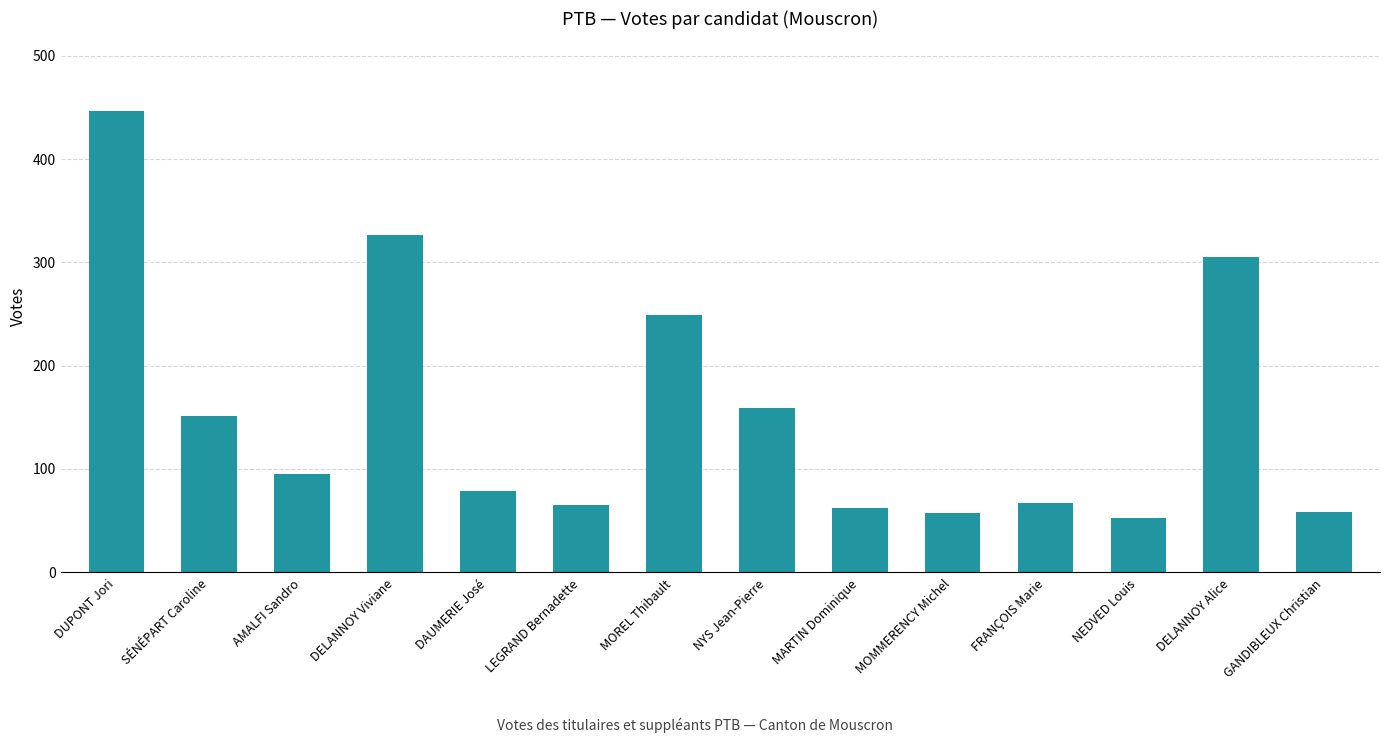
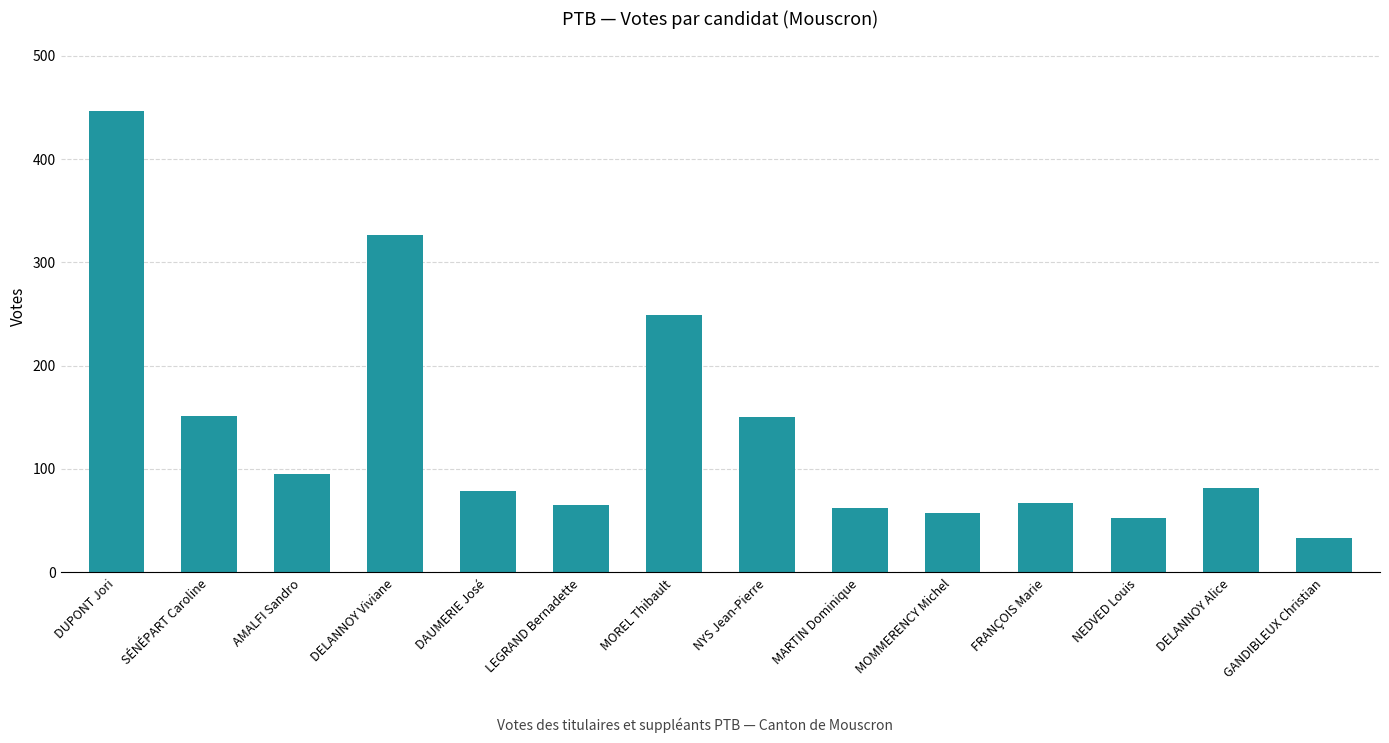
NYS Jean-Pierre: 159 -> 150
DELANNOY Alice: 305 -> 82
GANDIBLEUX Christian: 58 -> 33
